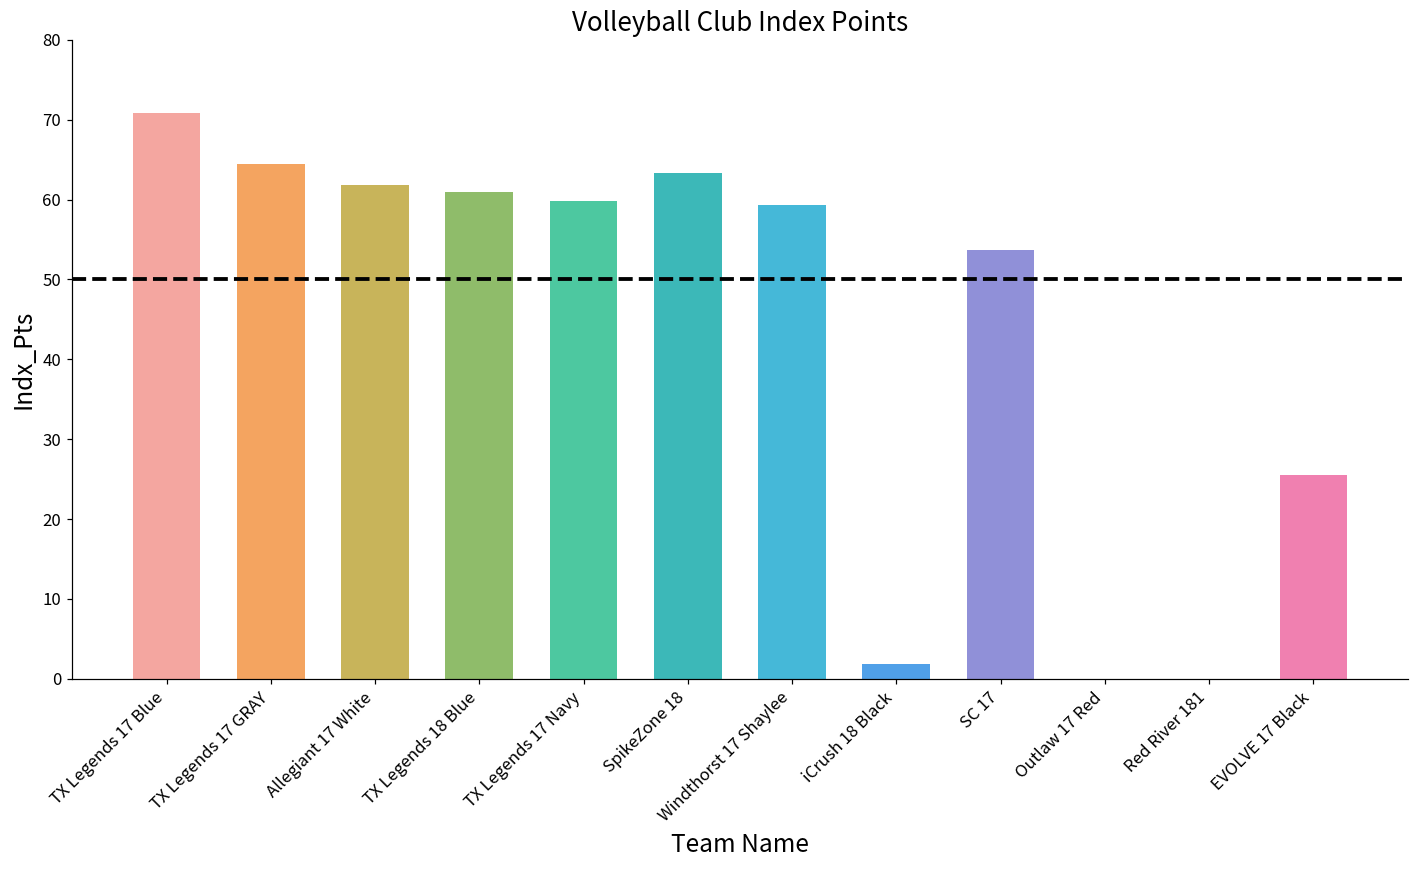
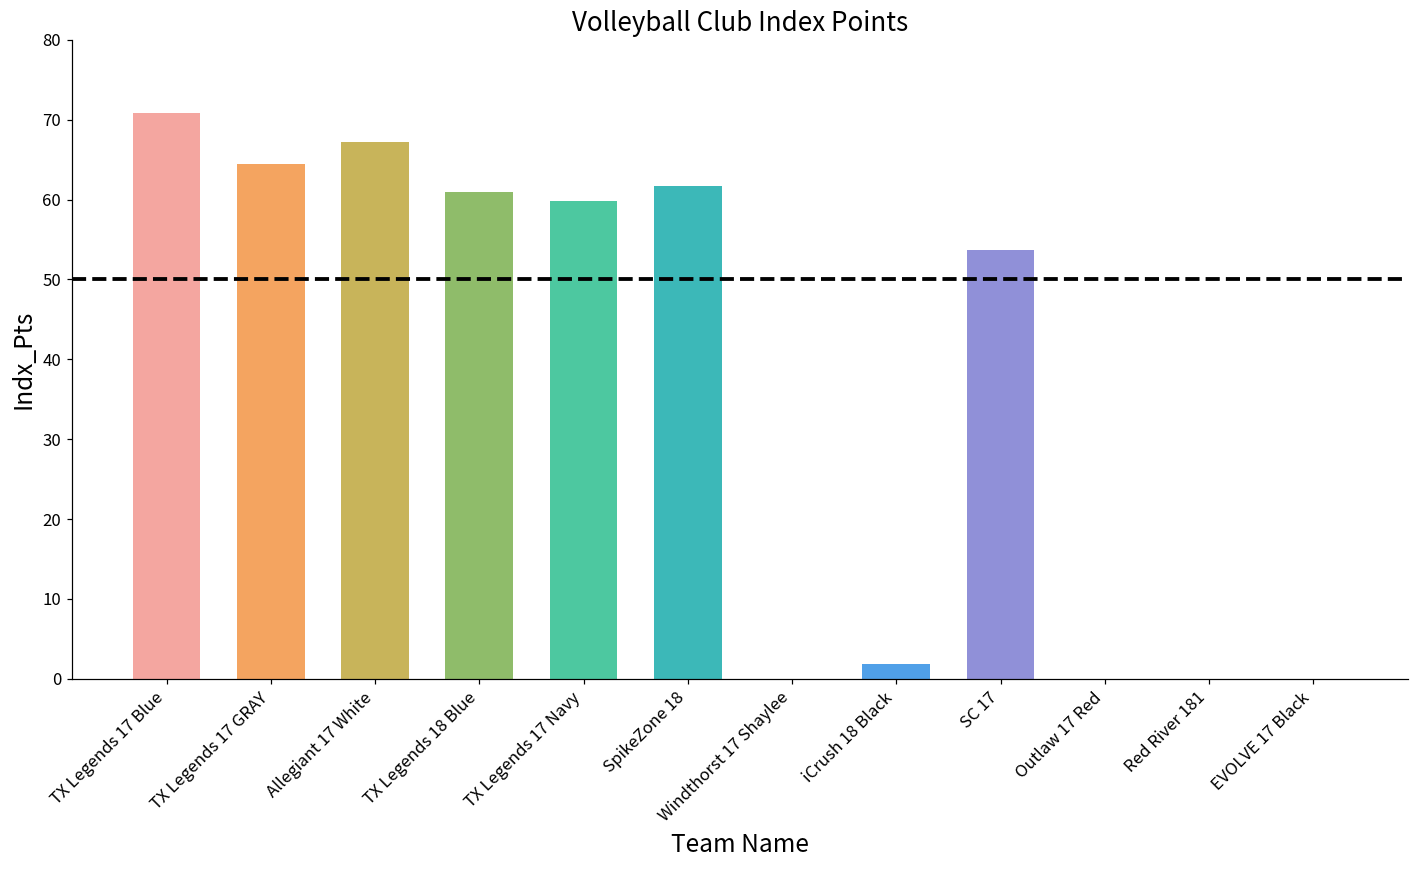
Allegiant 17 White: 62 -> 67
SpikeZone 18: 63 -> 62
Windthorst 17 Shaylee: 59 -> 0
EVOLVE 17 Black: 26 -> 0
